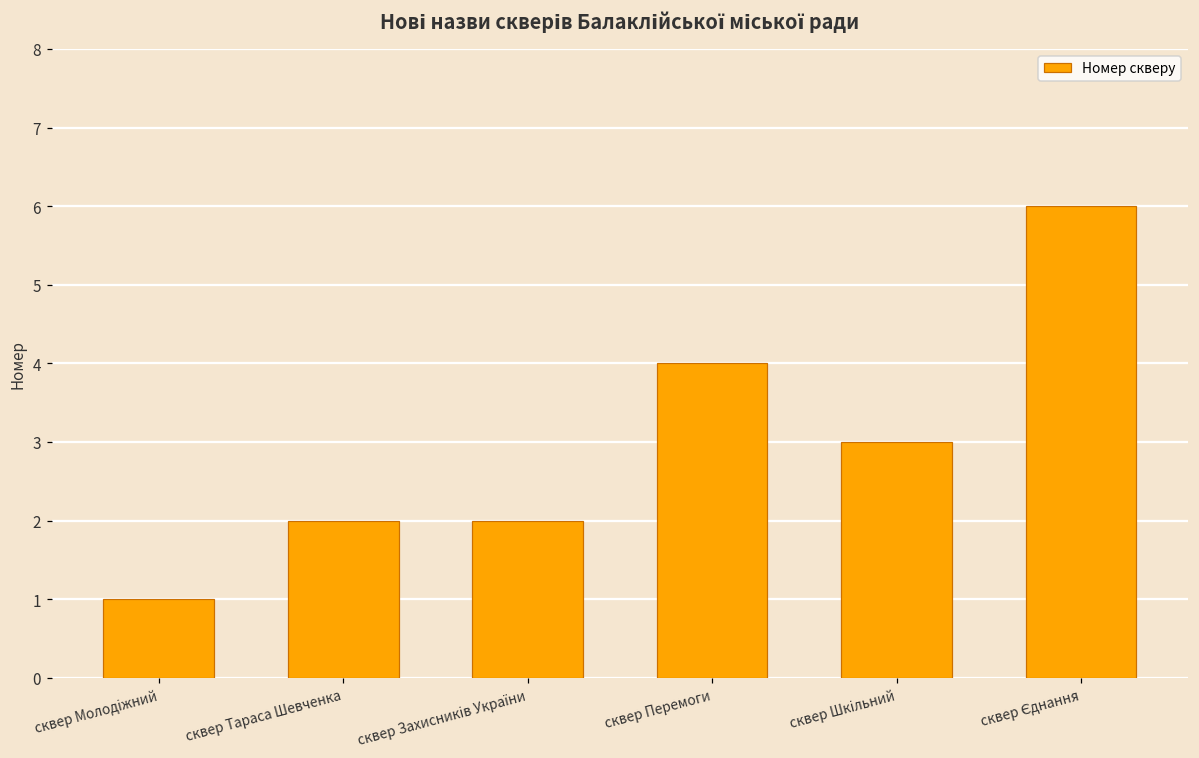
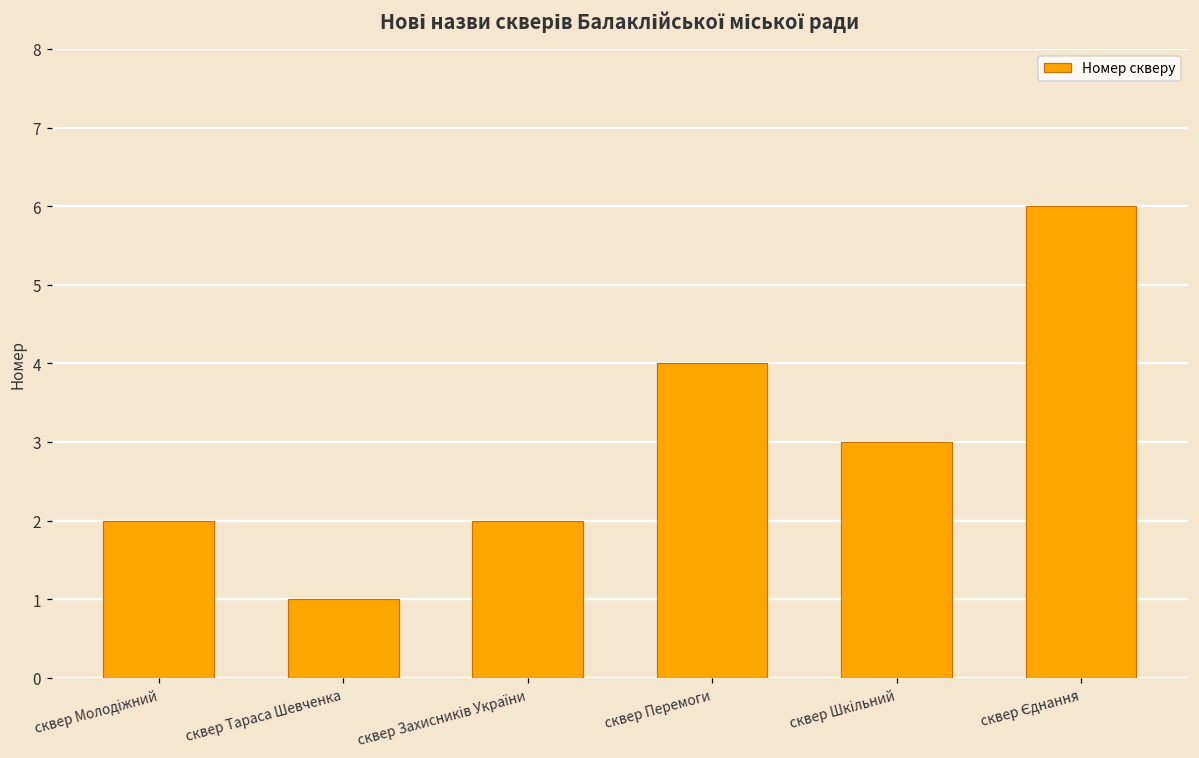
сквер Молодіжний: 1 -> 2
сквер Тараса Шевченка: 2 -> 1
